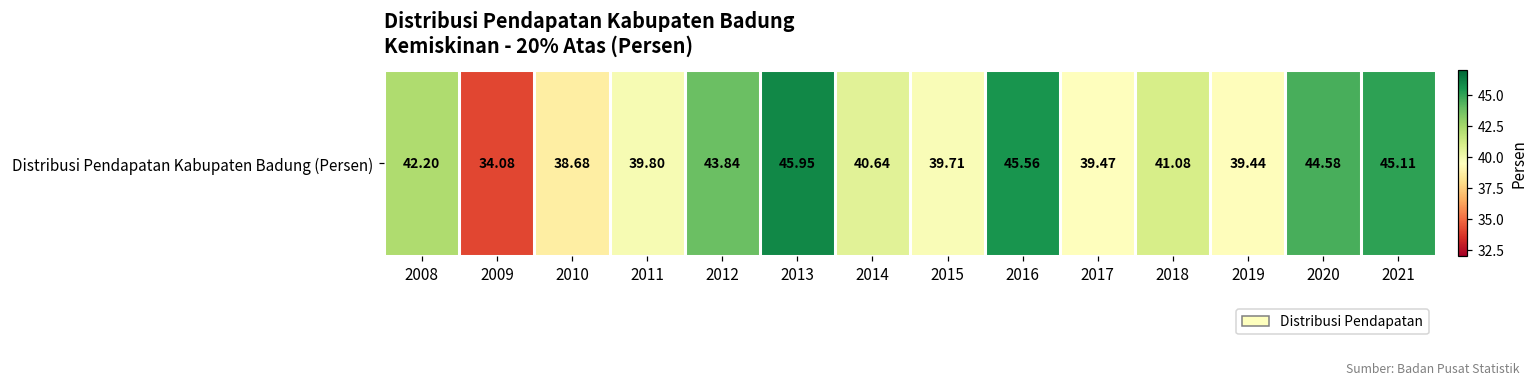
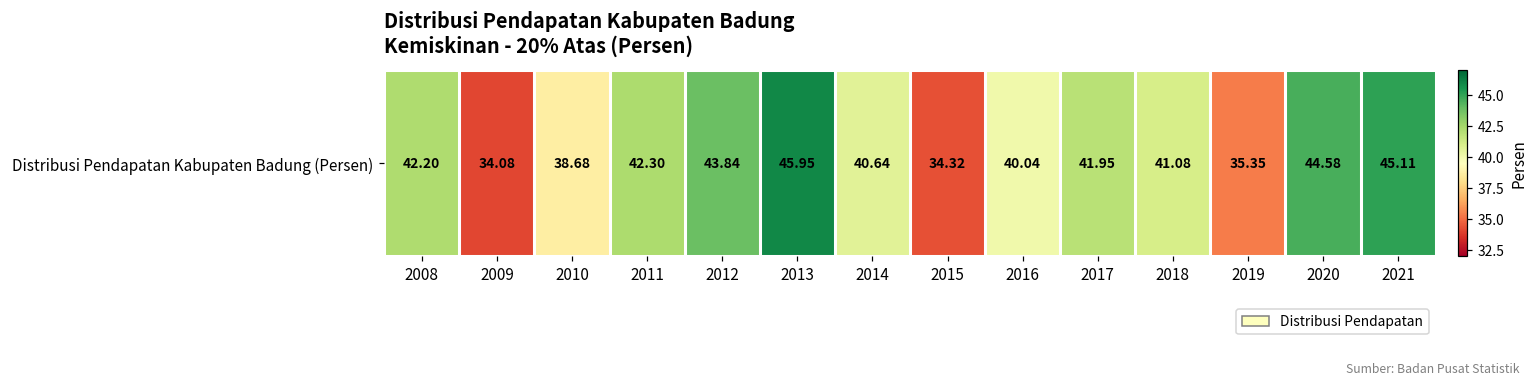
Distribusi Pendapatan Kabupaten Badung (Persen), 2011: 39.80 -> 42.30
Distribusi Pendapatan Kabupaten Badung (Persen), 2015: 39.71 -> 34.32
Distribusi Pendapatan Kabupaten Badung (Persen), 2016: 45.56 -> 40.04
Distribusi Pendapatan Kabupaten Badung (Persen), 2017: 39.47 -> 41.95
Distribusi Pendapatan Kabupaten Badung (Persen), 2019: 39.44 -> 35.35
